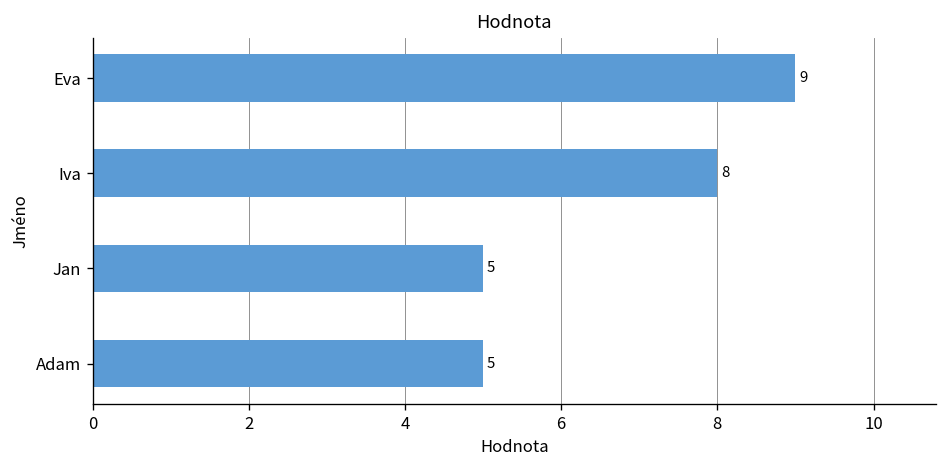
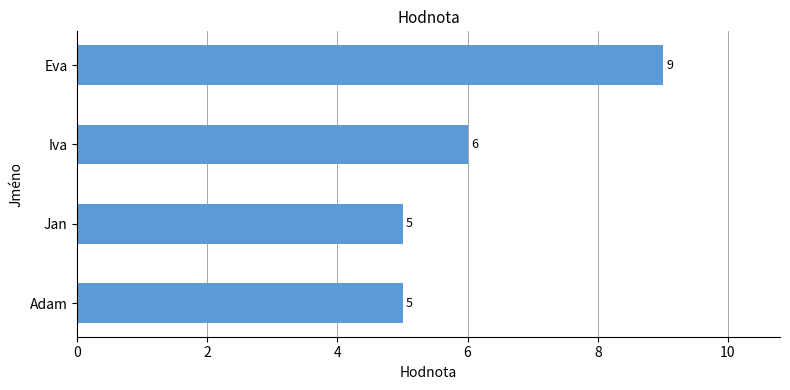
Iva: 8 -> 6
